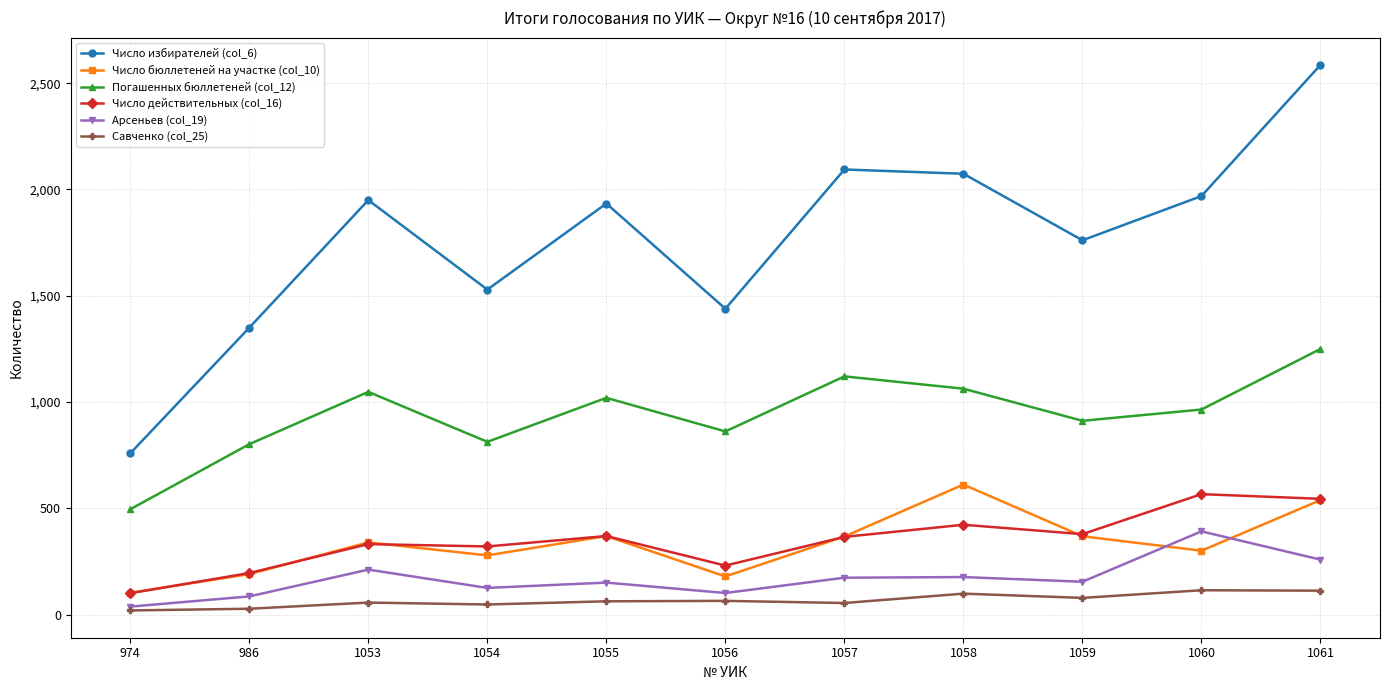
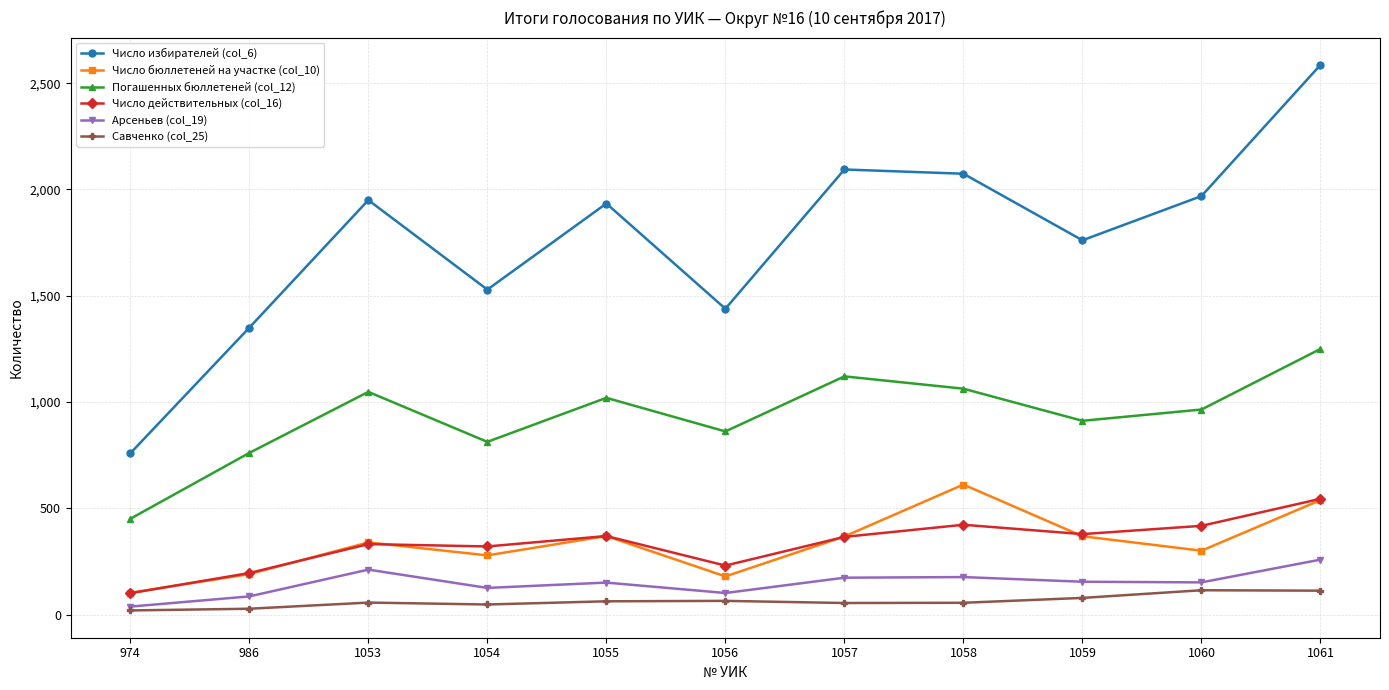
Погашенных бюллетеней (col_12), 974: 500 -> 450
Погашенных бюллетеней (col_12), 986: 800 -> 760
Савченко (col_25), 1058: 100 -> 60
Число действительных (col_16), 1060: 570 -> 420
Арсеньев (col_19), 1060: 390 -> 150
